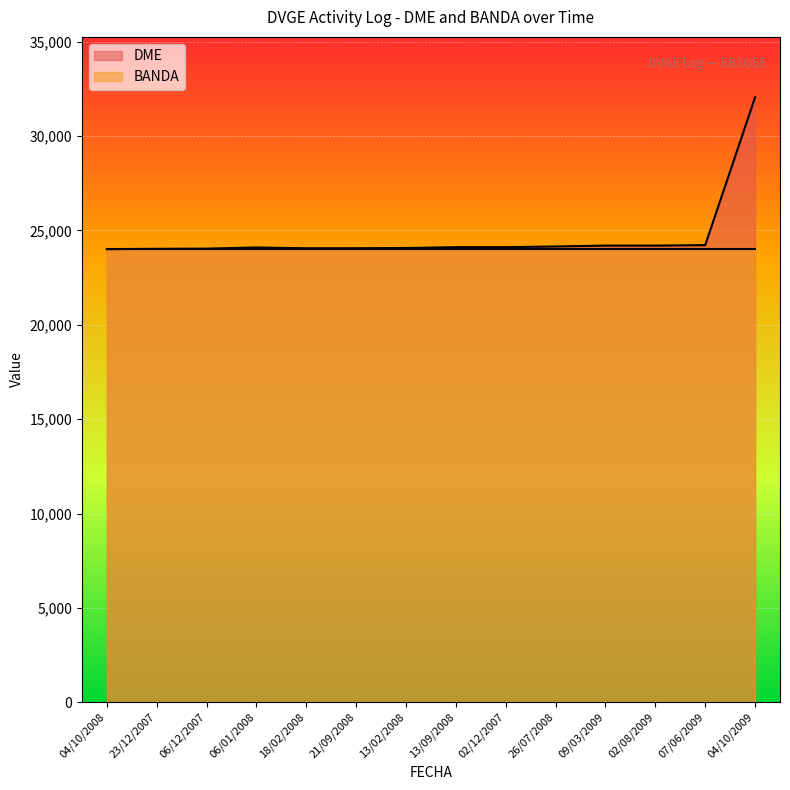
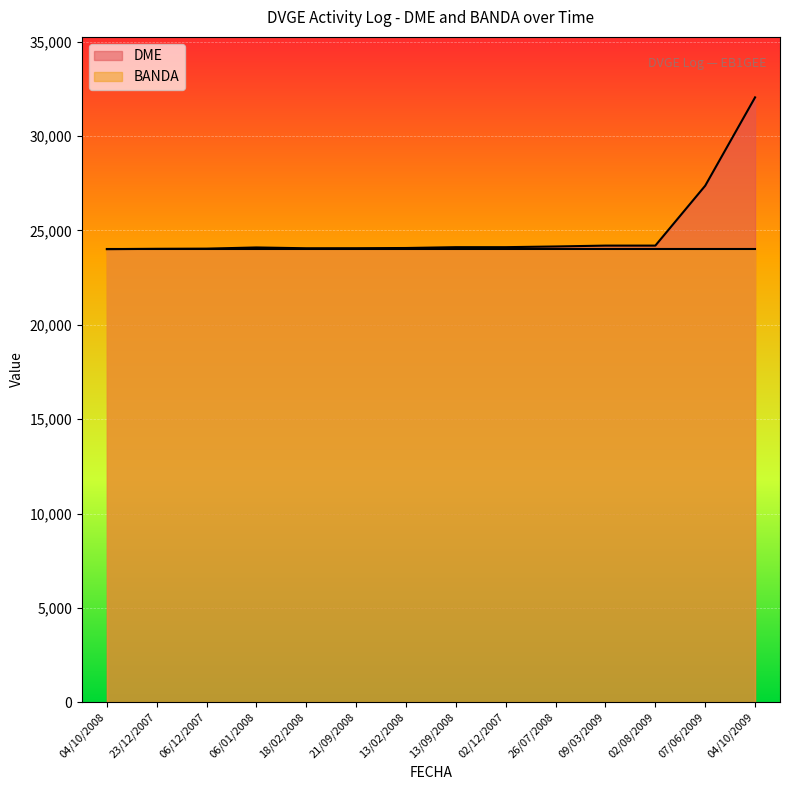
DME, 07/06/2009: 24,200 -> 27,400
